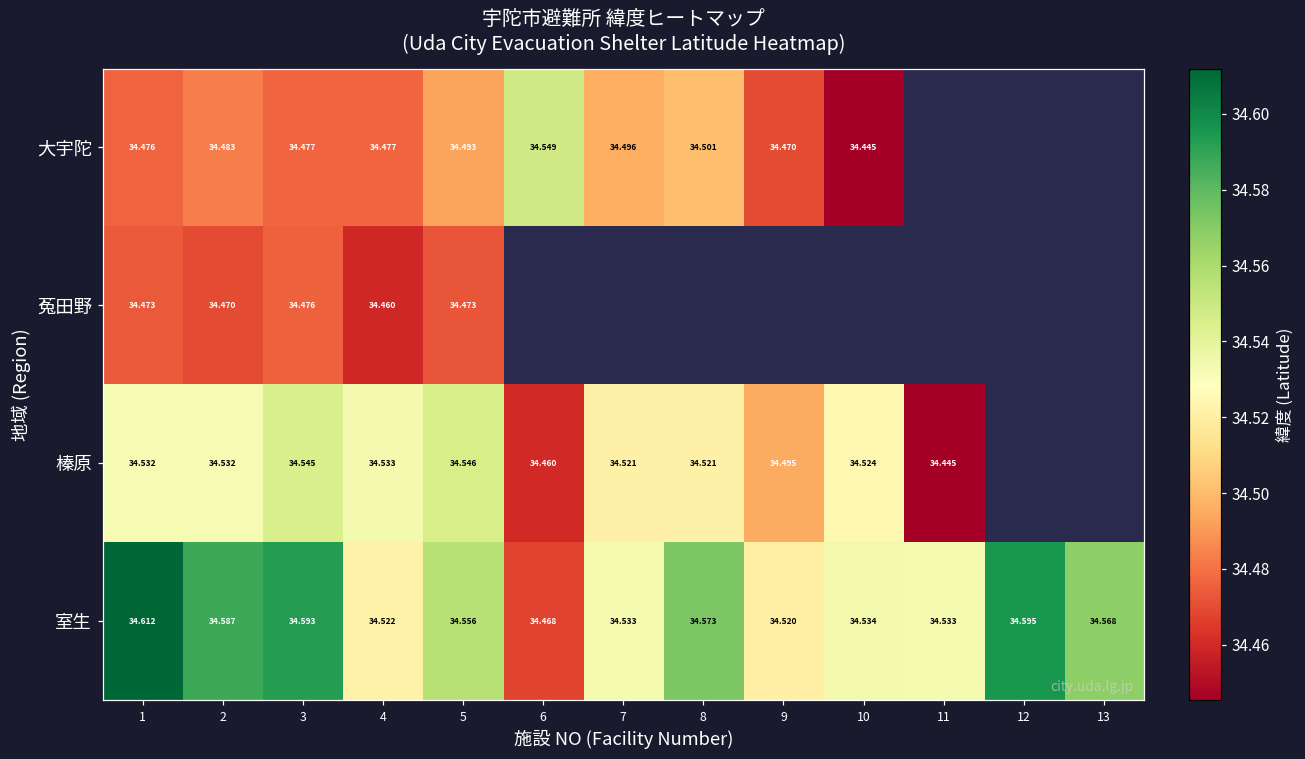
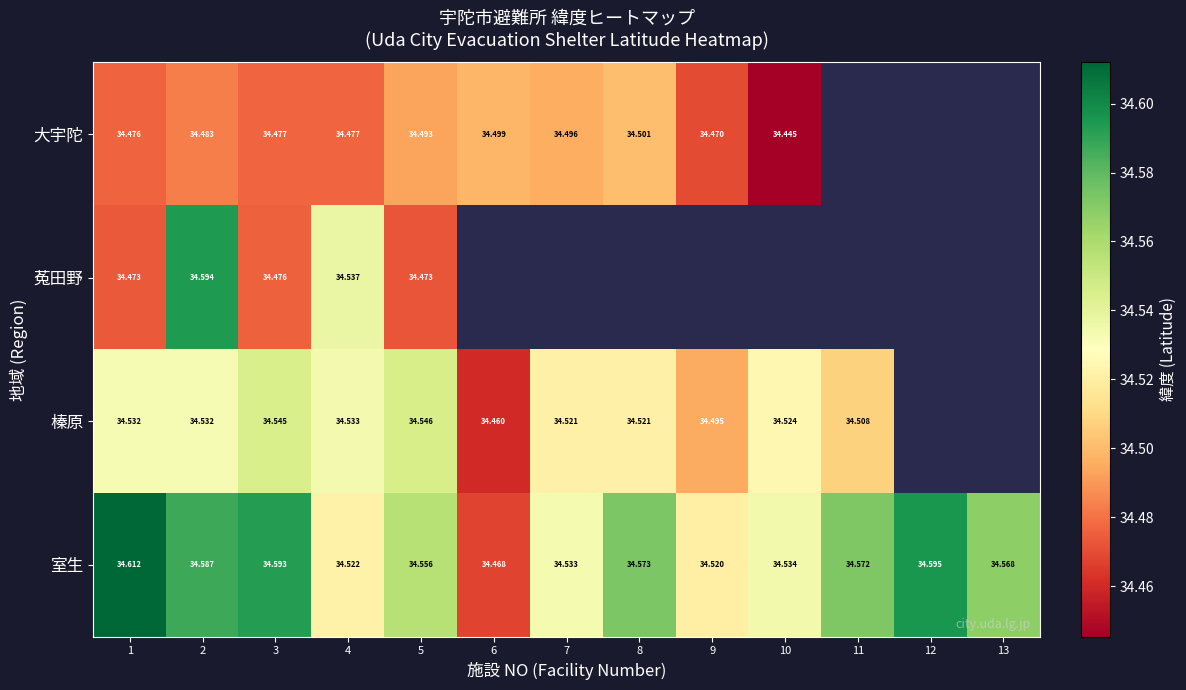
大宇陀, 6: 34.549 -> 34.499
菟田野, 2: 34.470 -> 34.594
菟田野, 4: 34.460 -> 34.537
榛原, 11: 34.445 -> 34.508
室生, 11: 34.533 -> 34.572
